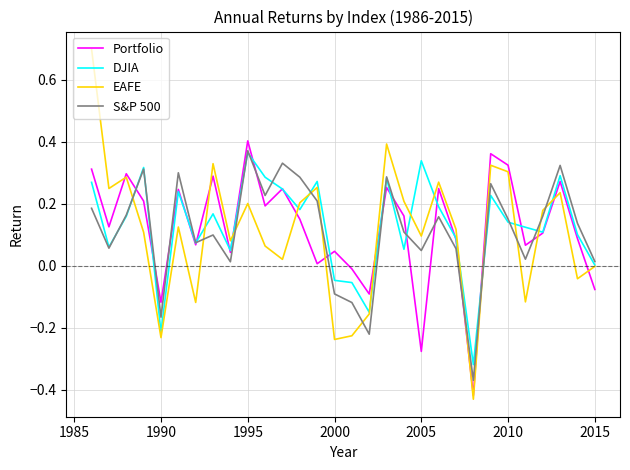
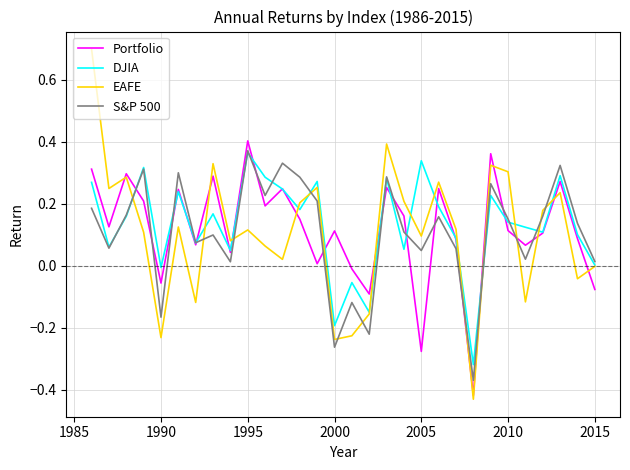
Portfolio, 1990: -0.12 -> -0.06
DJIA, 1990: -0.22 -> -0.01
EAFE, 1995: 0.20 -> 0.12
Portfolio, 2000: 0.05 -> 0.11
DJIA, 2000: -0.05 -> -0.19
S&P 500, 2000: -0.09 -> -0.26
Portfolio, 2010: 0.32 -> 0.11
